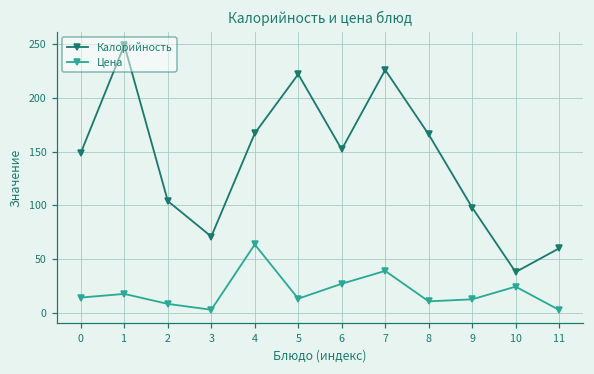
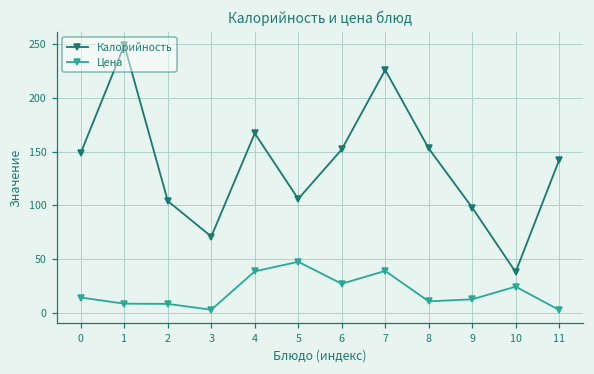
Цена, 1: 20 -> 10
Цена, 4: 60 -> 40
Калорийность, 5: 220 -> 110
Цена, 5: 10 -> 50
Калорийность, 8: 170 -> 150
Калорийность, 11: 60 -> 140
